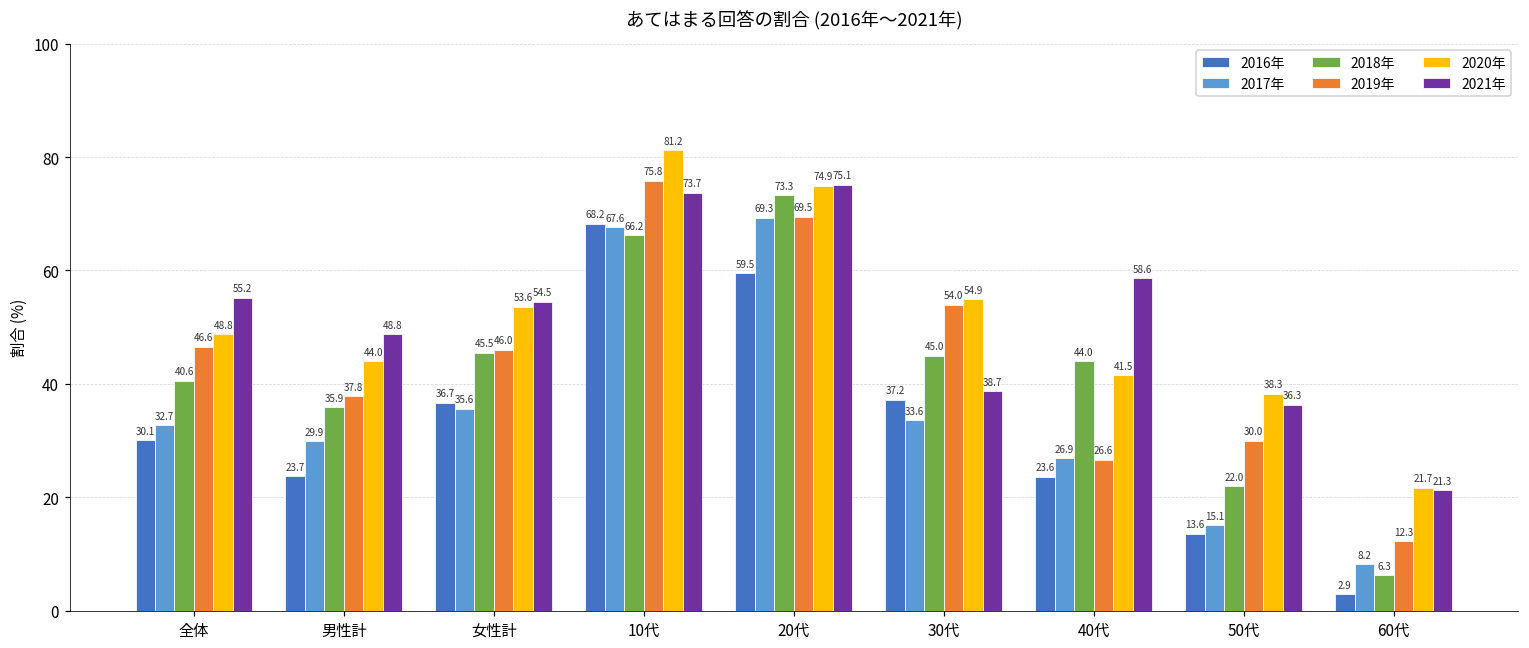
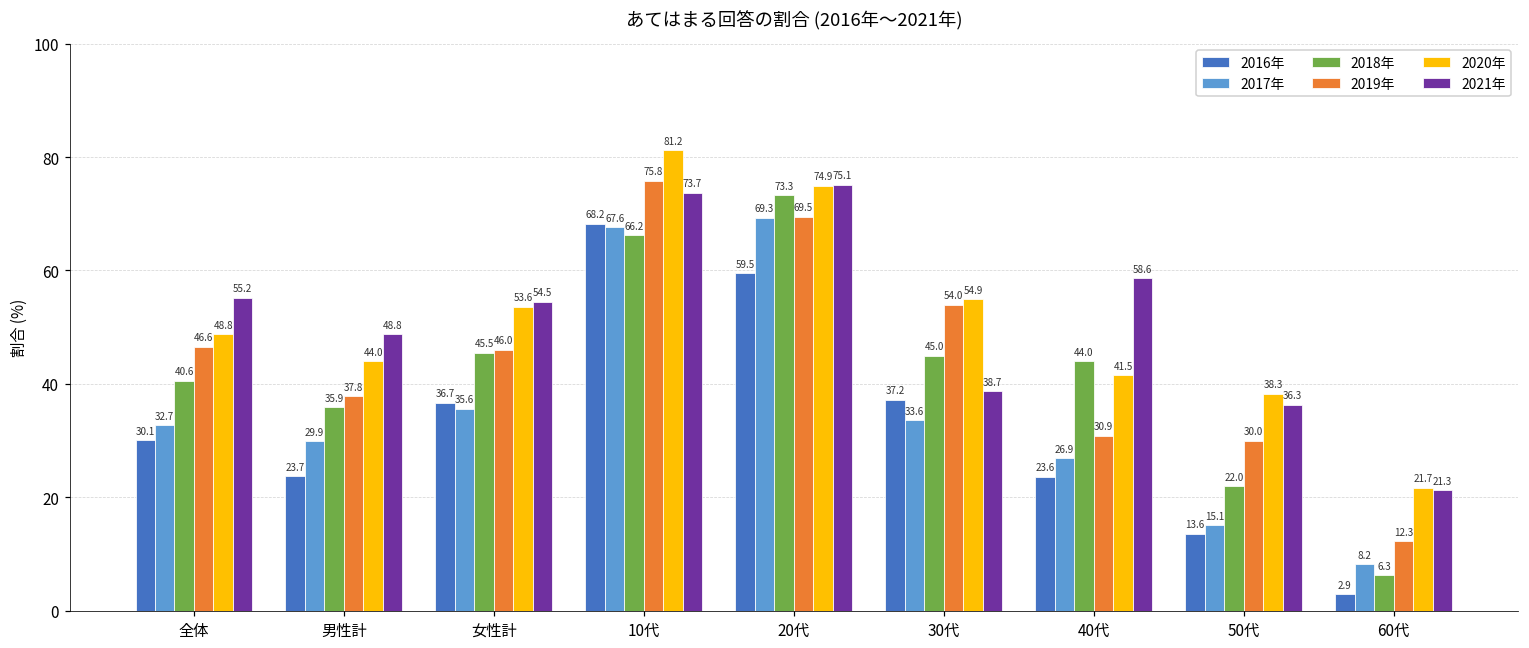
2019年, 40代: 26.6 -> 30.9
